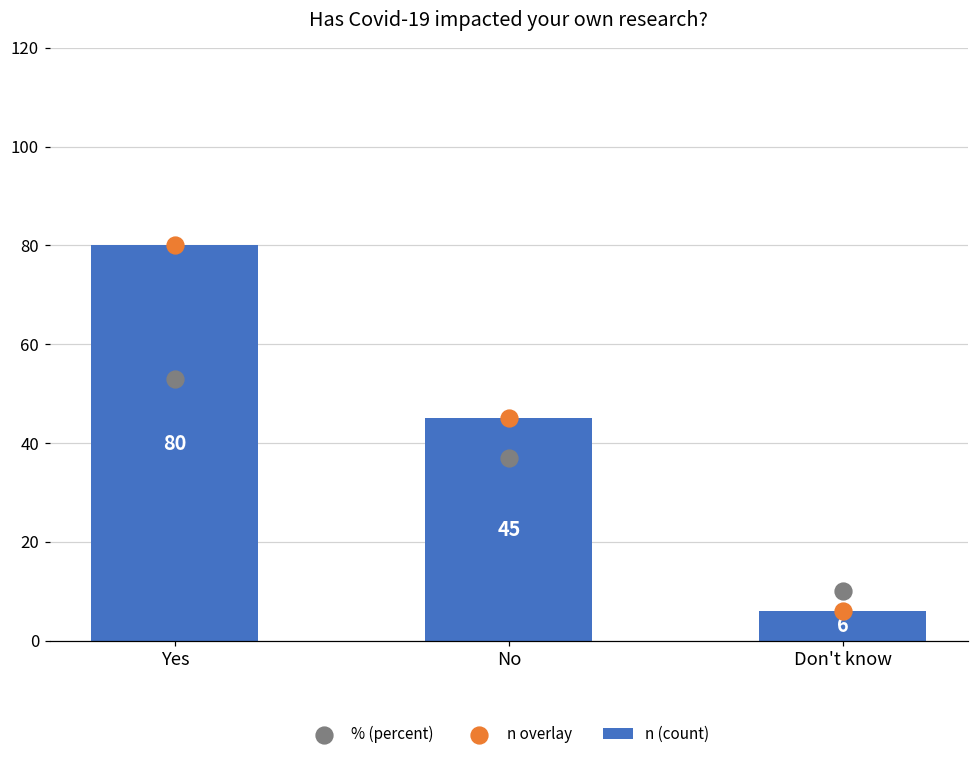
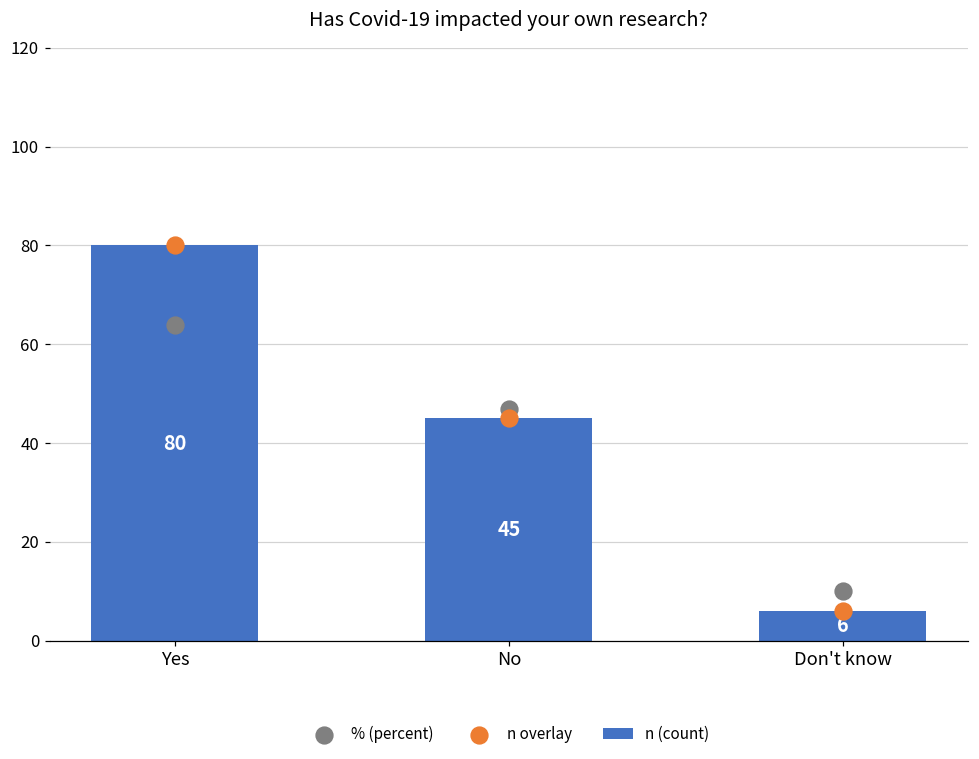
% (percent), Yes: 53 -> 64
% (percent), No: 37 -> 47
